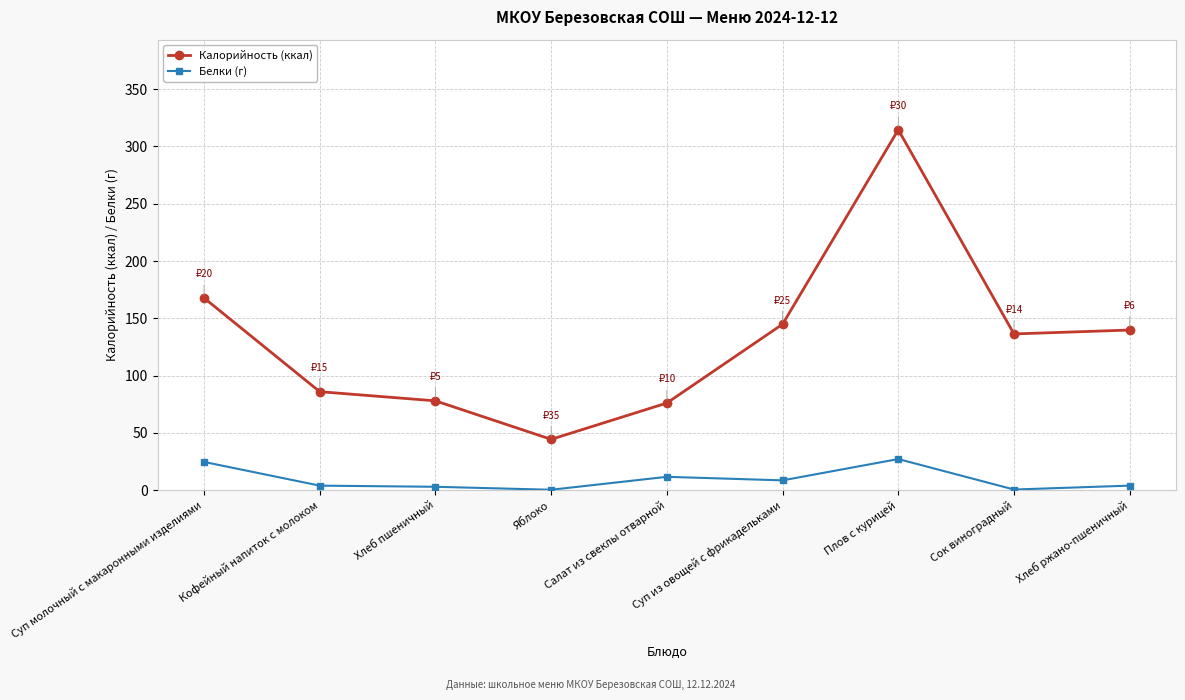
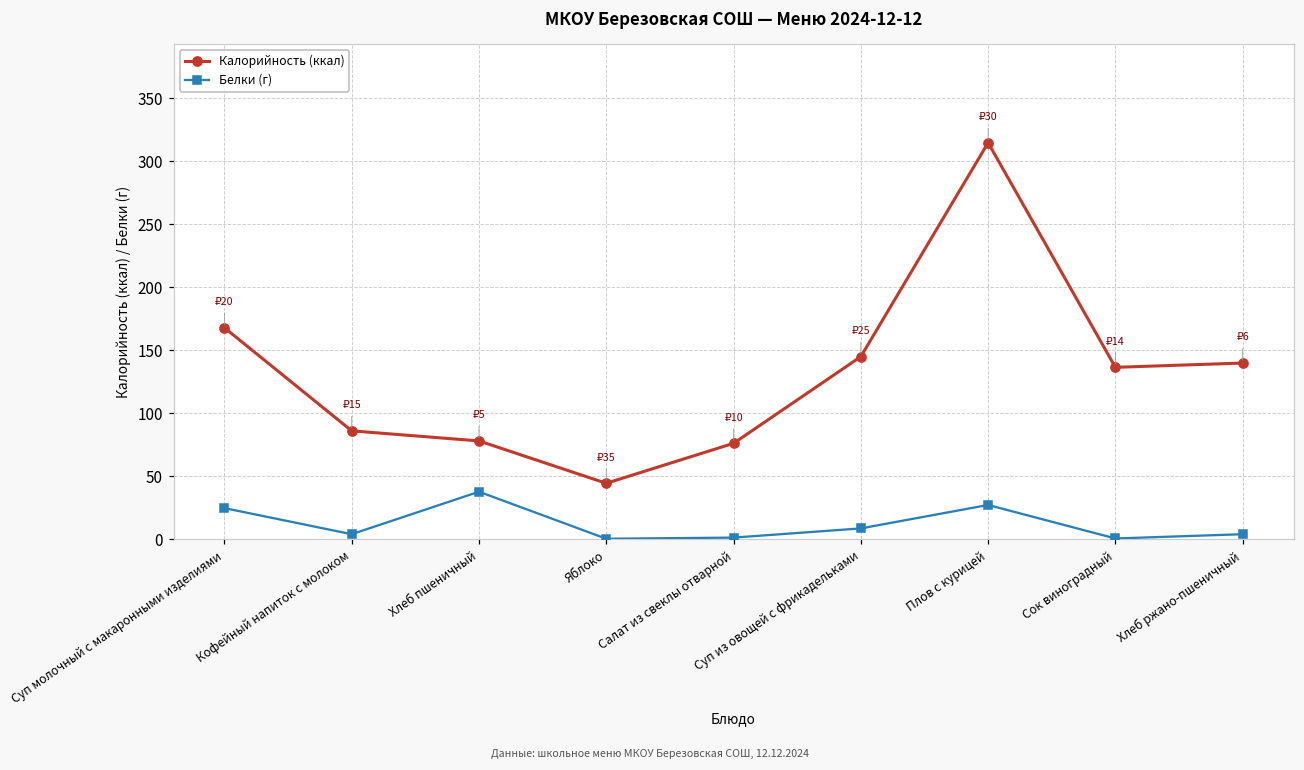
Белки (г), Хлеб пшеничный: 3 -> 38
Белки (г), Салат из свеклы отварной: 12 -> 1
